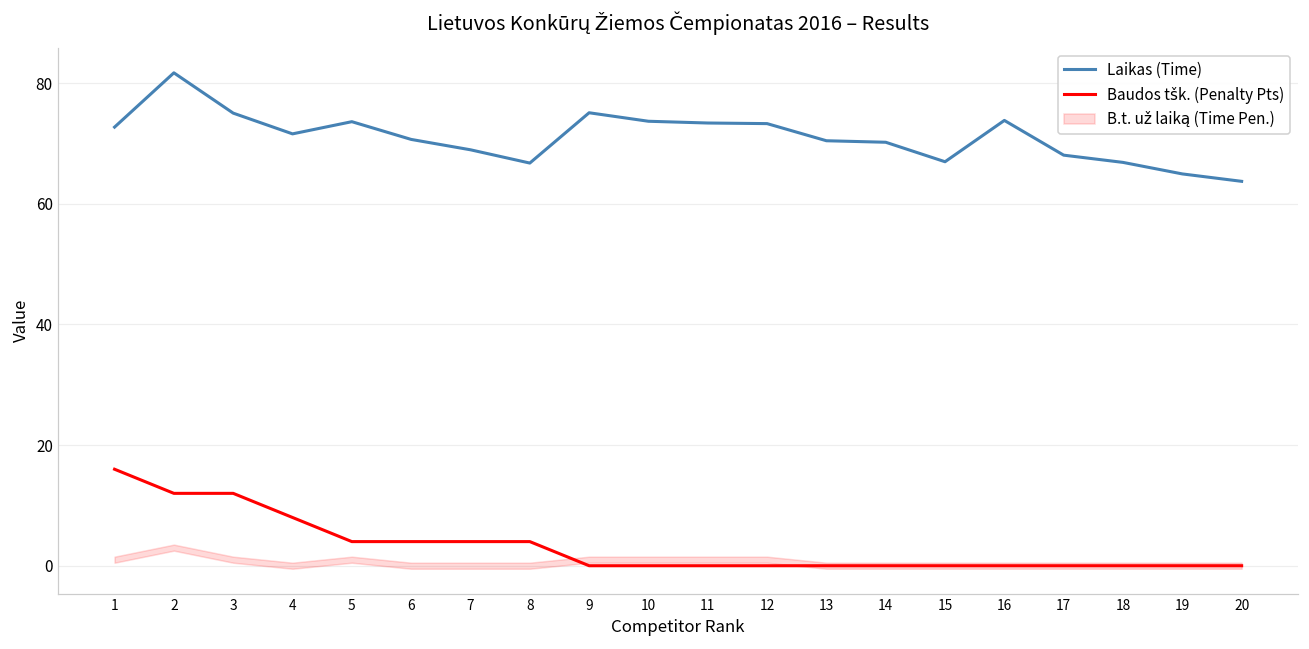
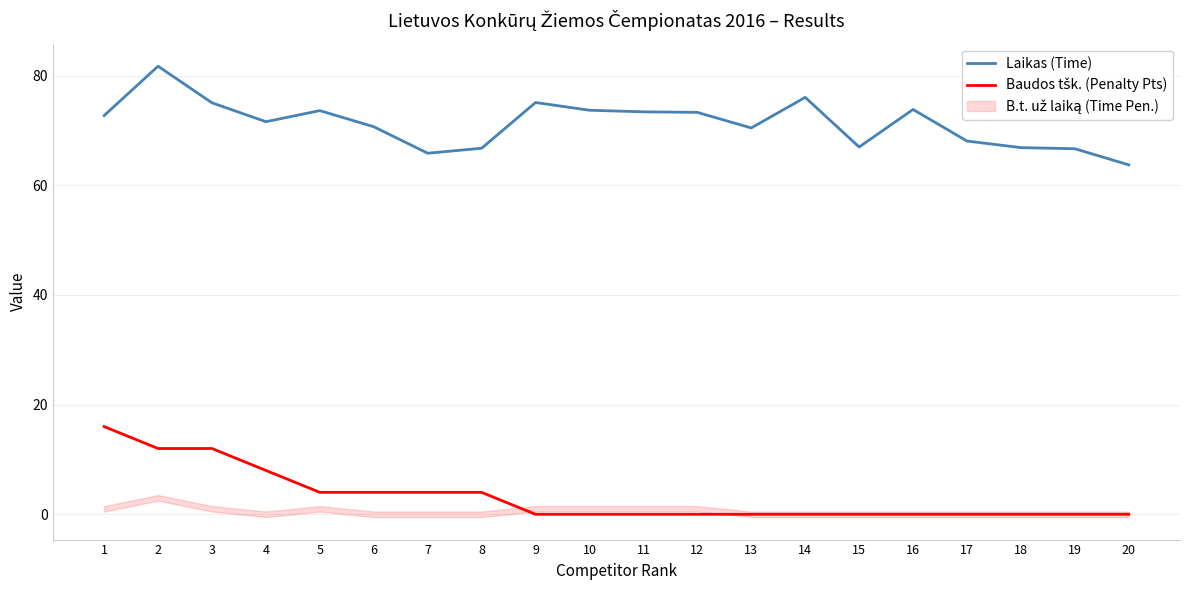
Laikas (Time), 7: 69 -> 66
Laikas (Time), 14: 70 -> 76
Laikas (Time), 19: 65 -> 67
